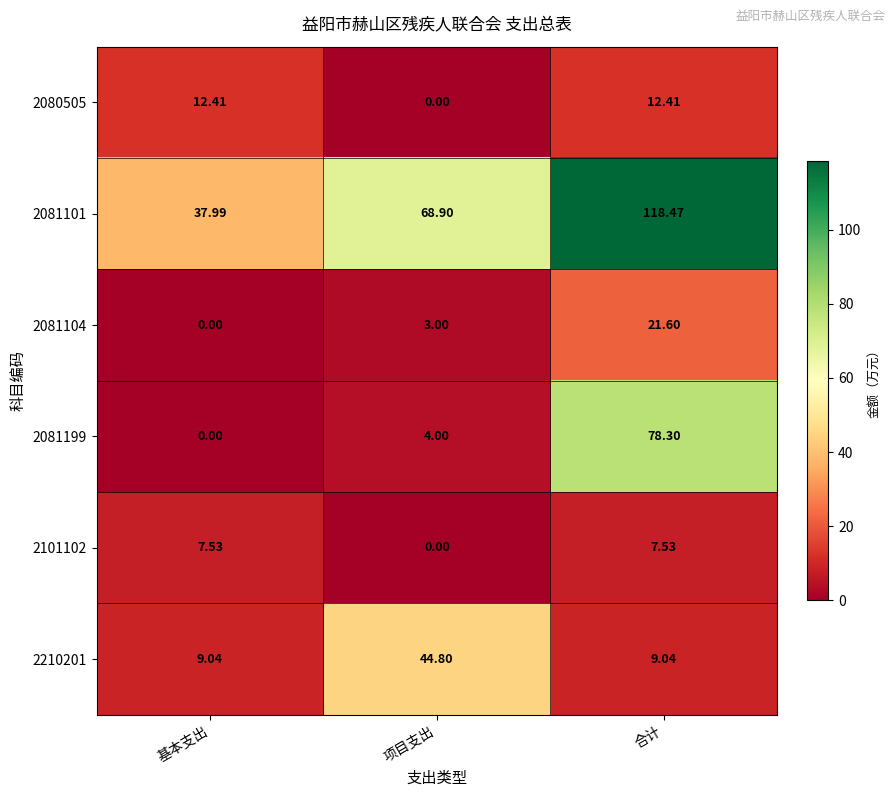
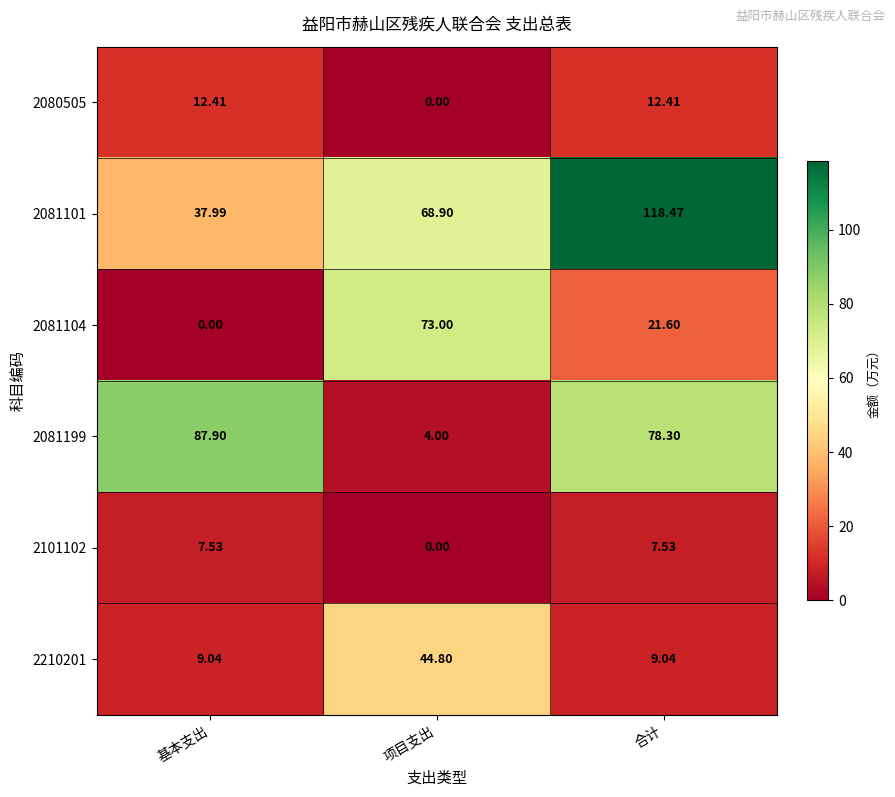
2081104, 项目支出: 3.00 -> 73.00
2081199, 基本支出: 0.00 -> 87.90
